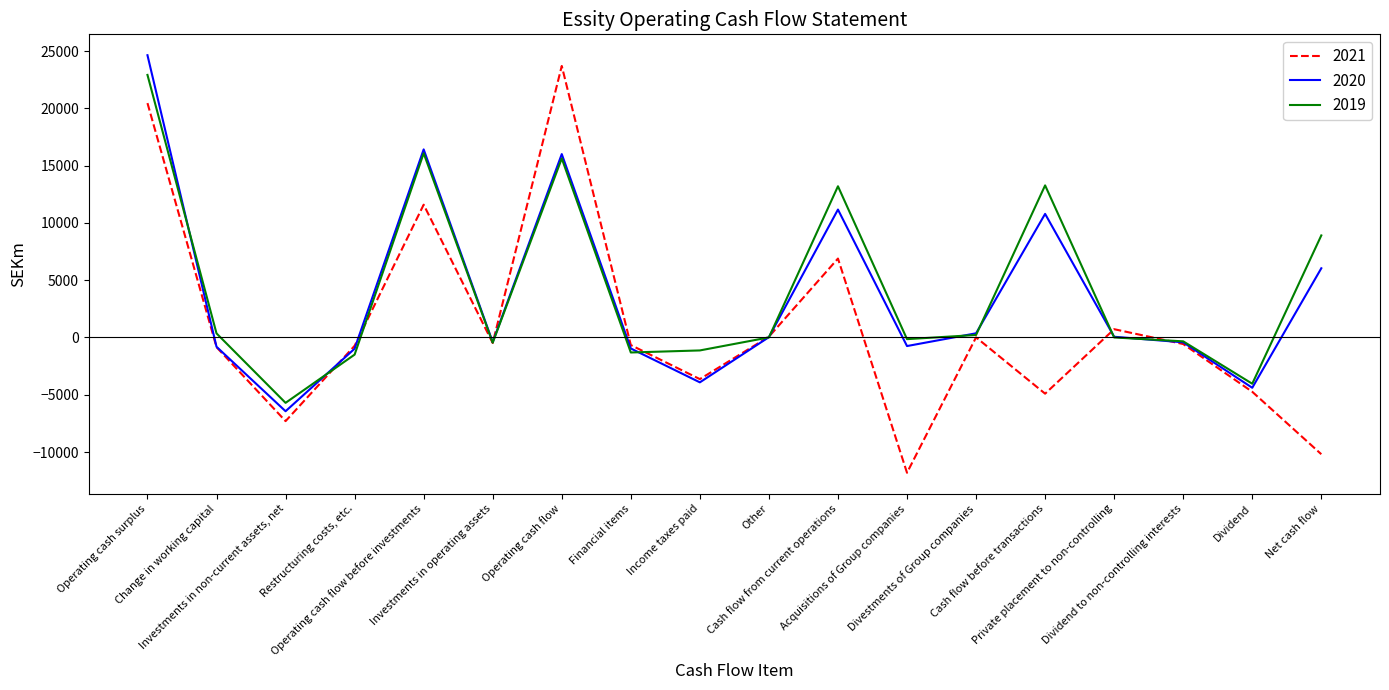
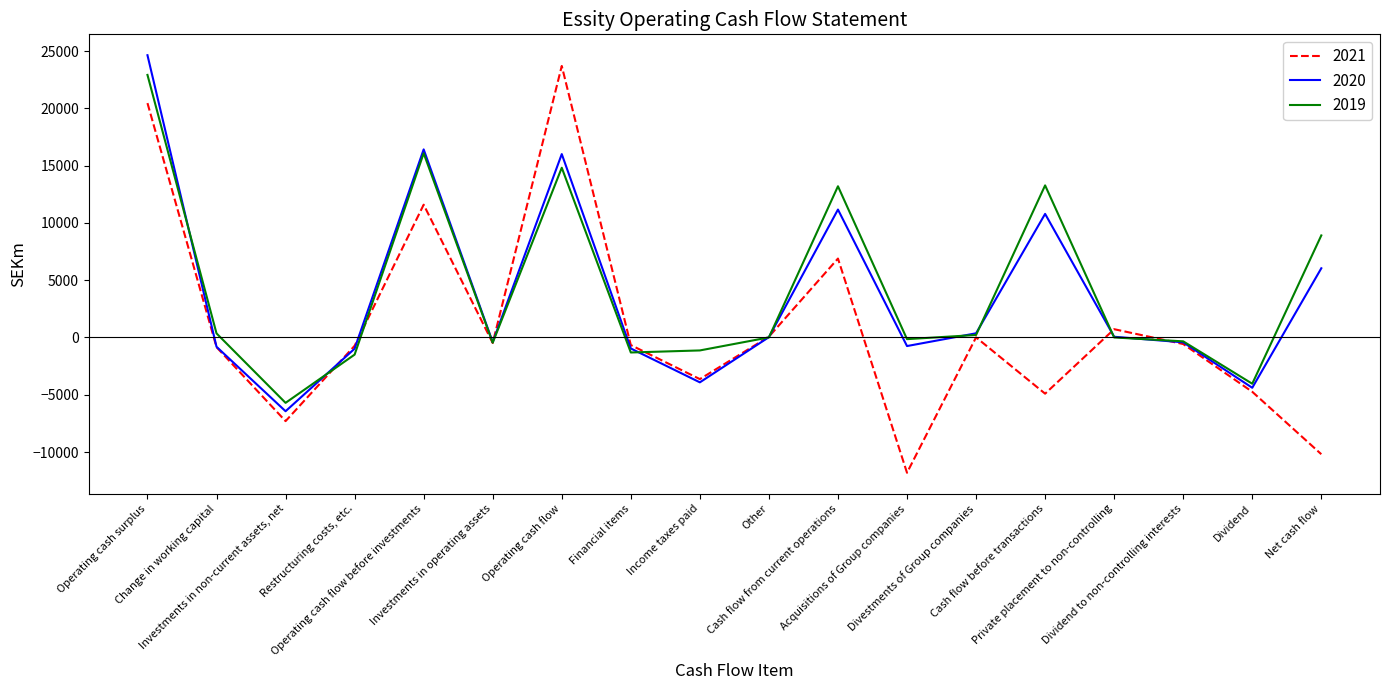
2019, Operating cash flow: 15600 -> 14800
